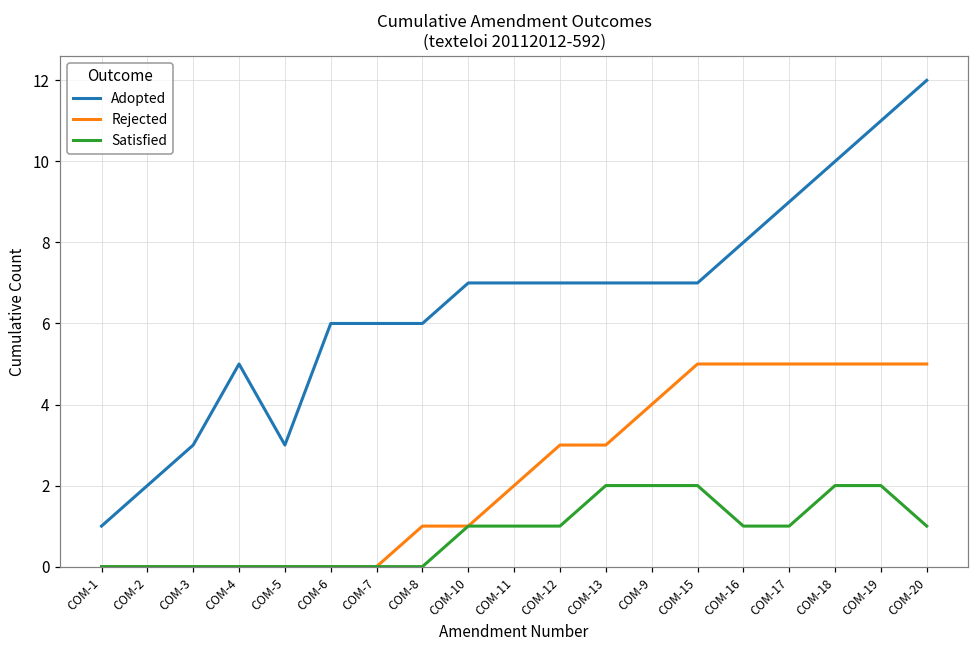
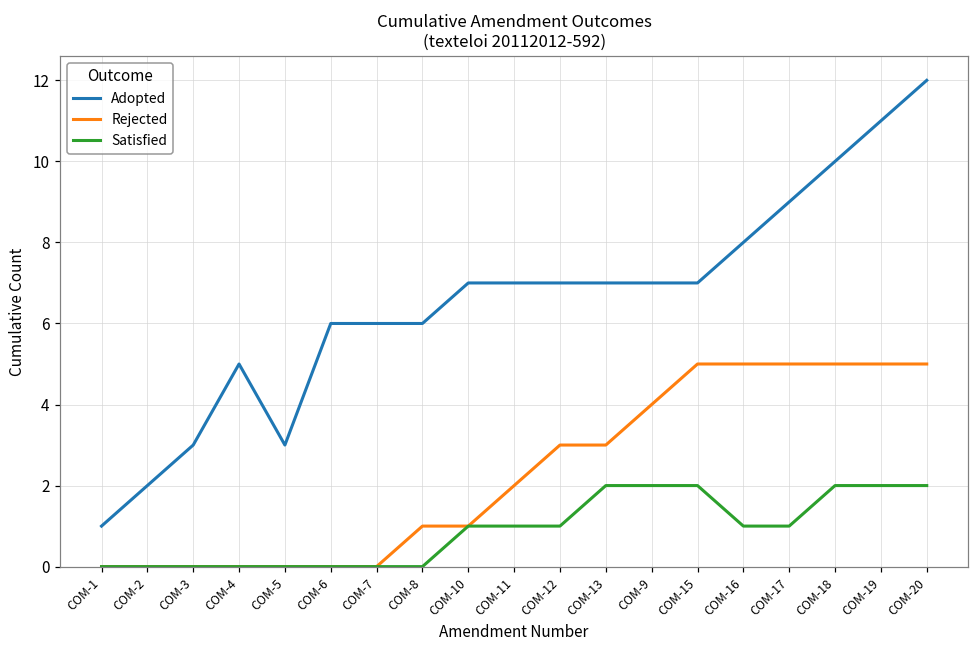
Satisfied, COM-20: 1 -> 2
